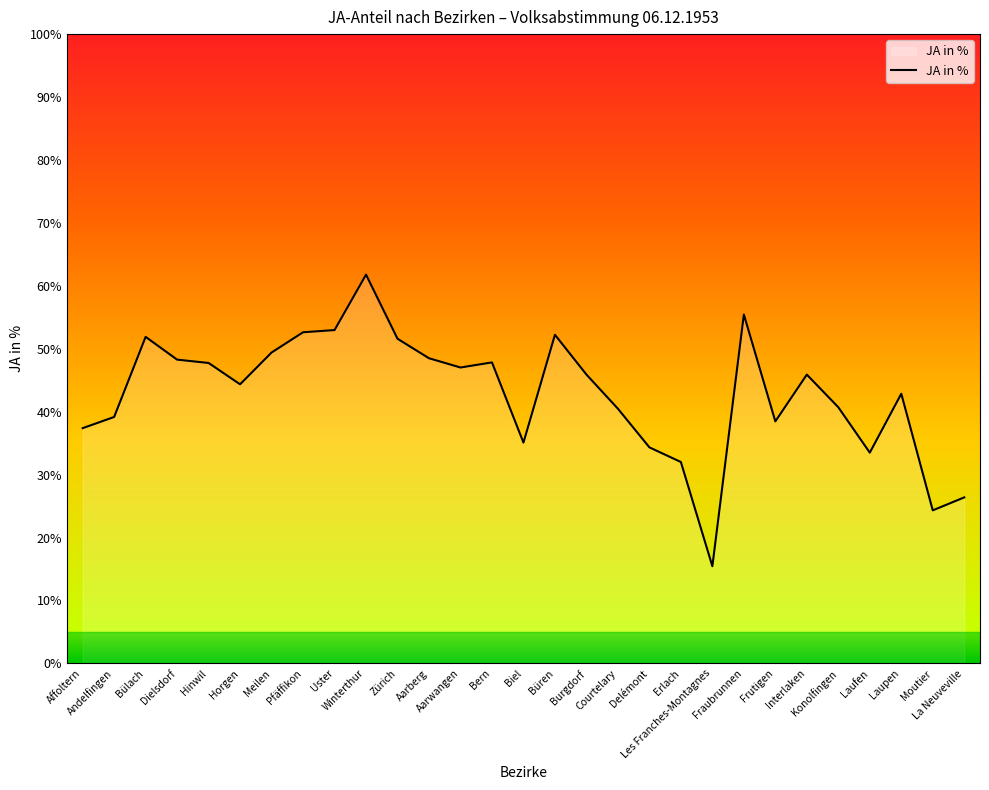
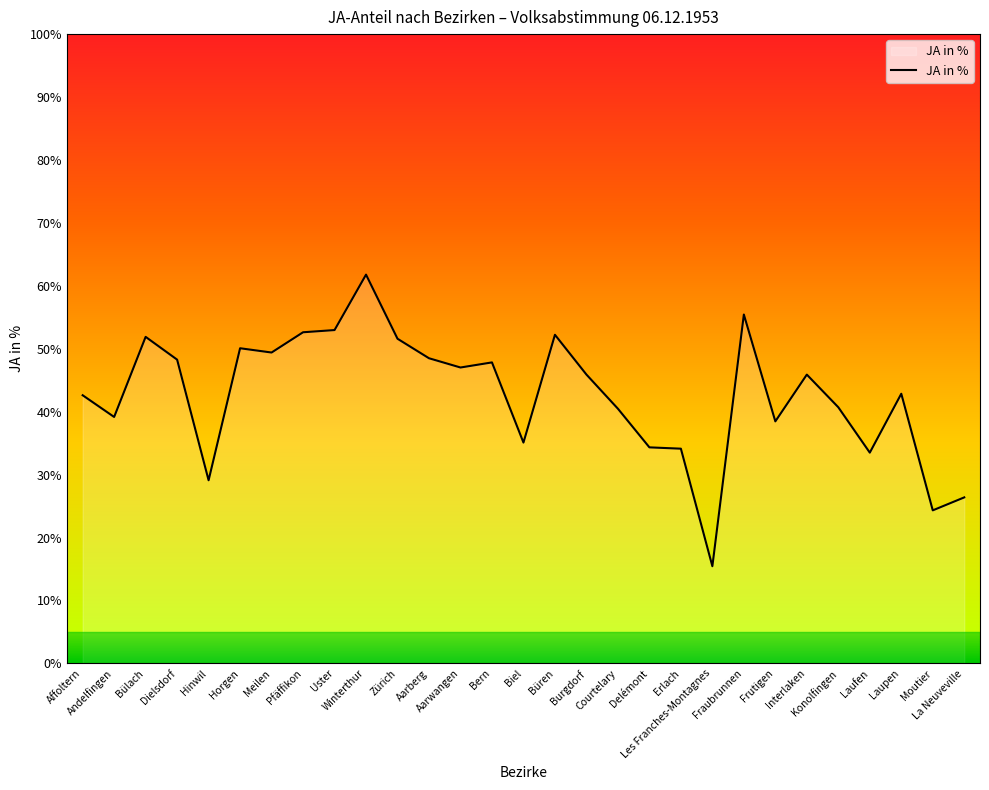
Affoltern: 37% -> 43%
Hinwil: 48% -> 29%
Horgen: 44% -> 50%
Erlach: 32% -> 34%
